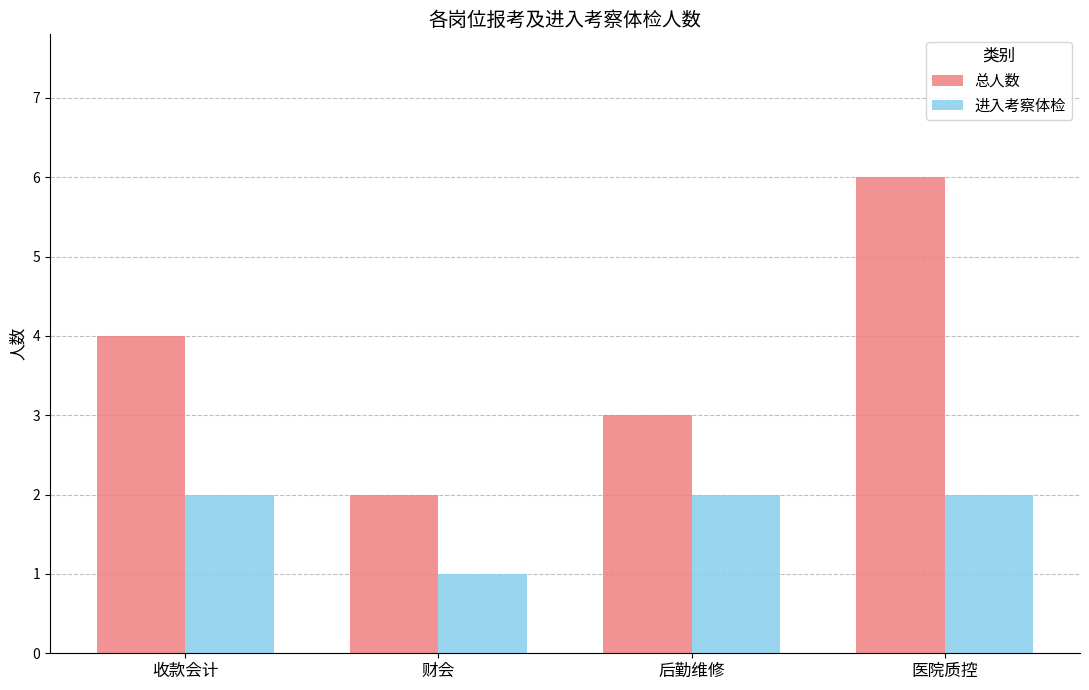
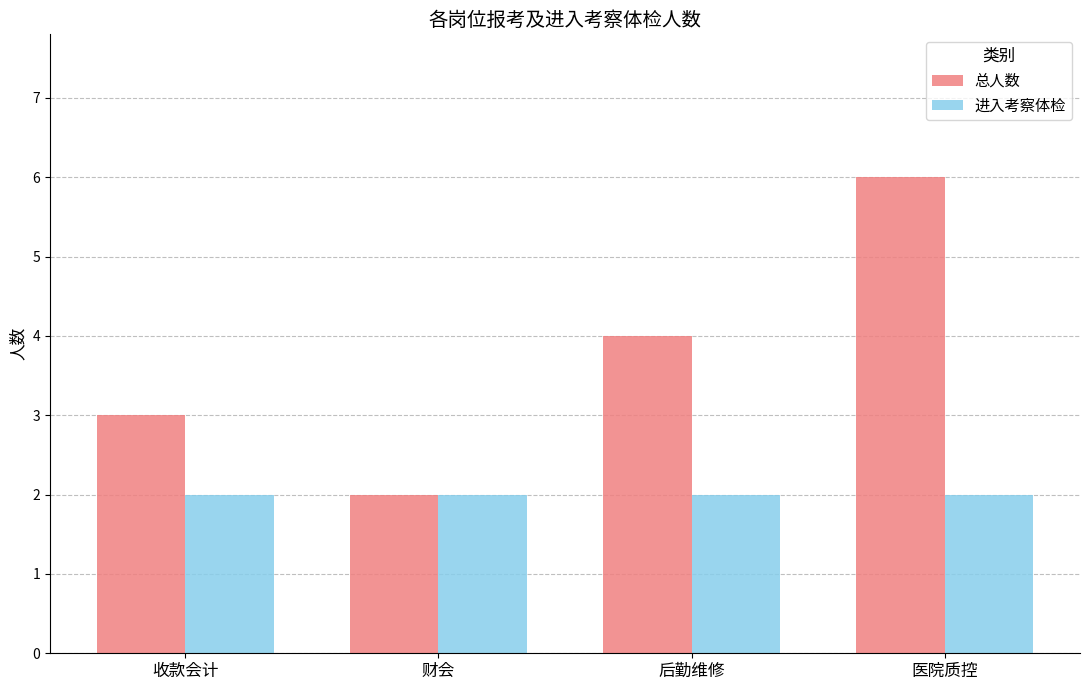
总人数, 收款会计: 4 -> 3
进入考察体检, 财会: 1 -> 2
总人数, 后勤维修: 3 -> 4
